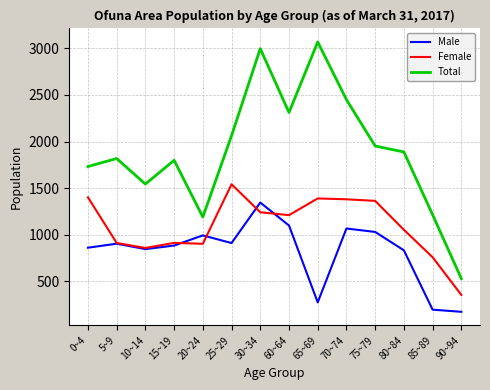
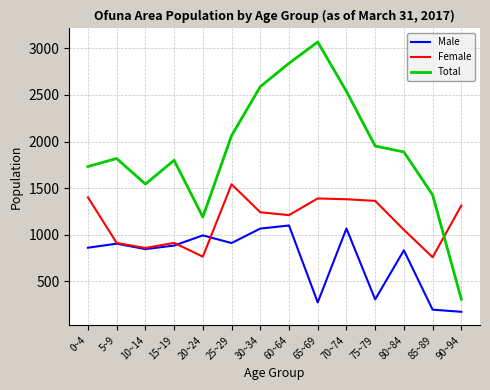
Female, 20~24: 900 -> 800
Male, 30~34: 1300 -> 1100
Total, 30~34: 3000 -> 2600
Total, 60~64: 2300 -> 2800
Total, 70~74: 2400 -> 2500
Male, 75~79: 1000 -> 300
Total, 85~89: 1200 -> 1400
Female, 90~94: 400 -> 1300
Total, 90~94: 500 -> 300
